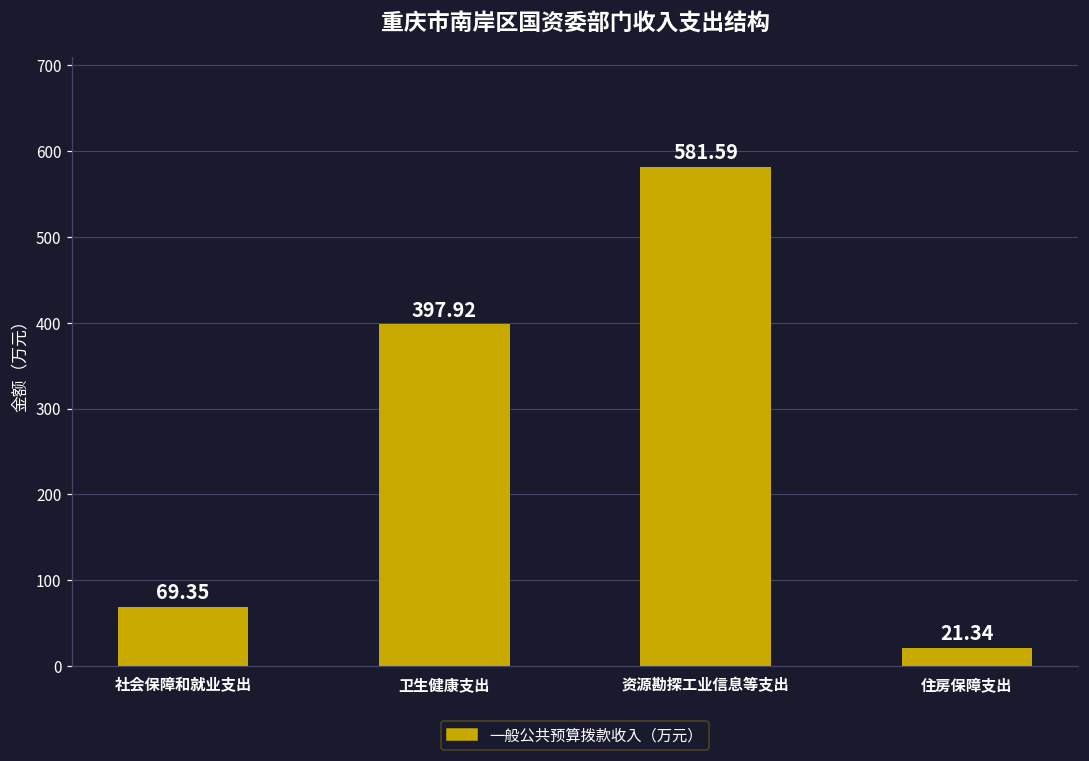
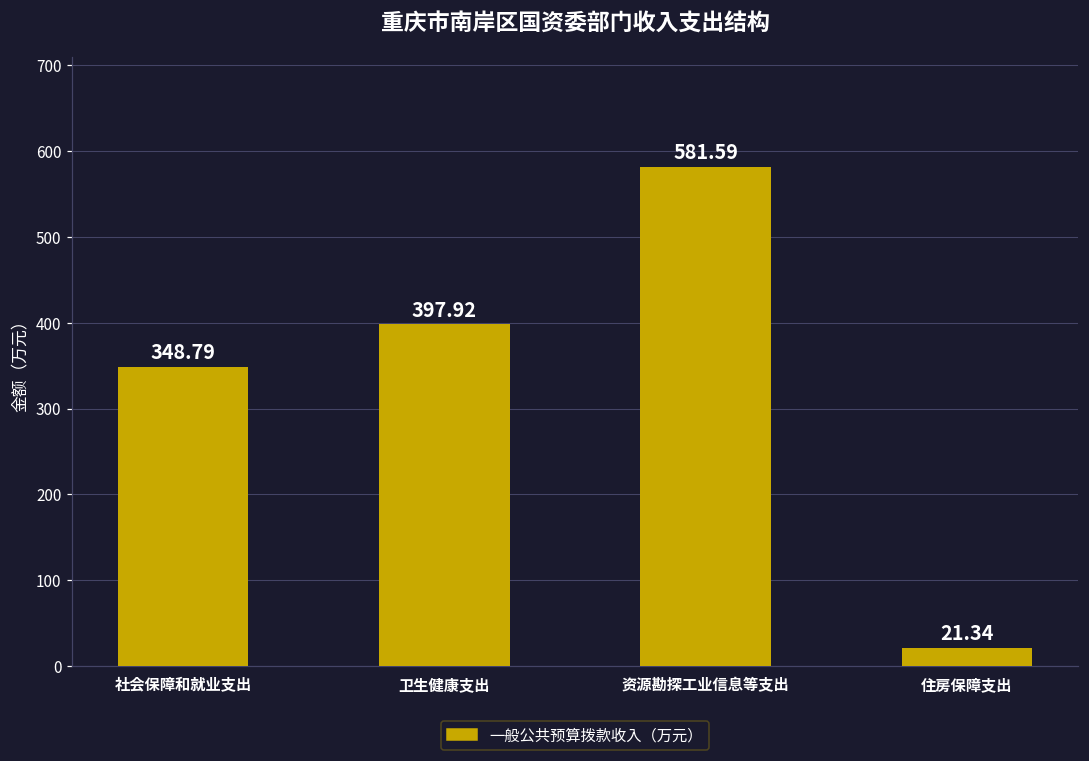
社会保障和就业支出: 69.35 -> 348.79
